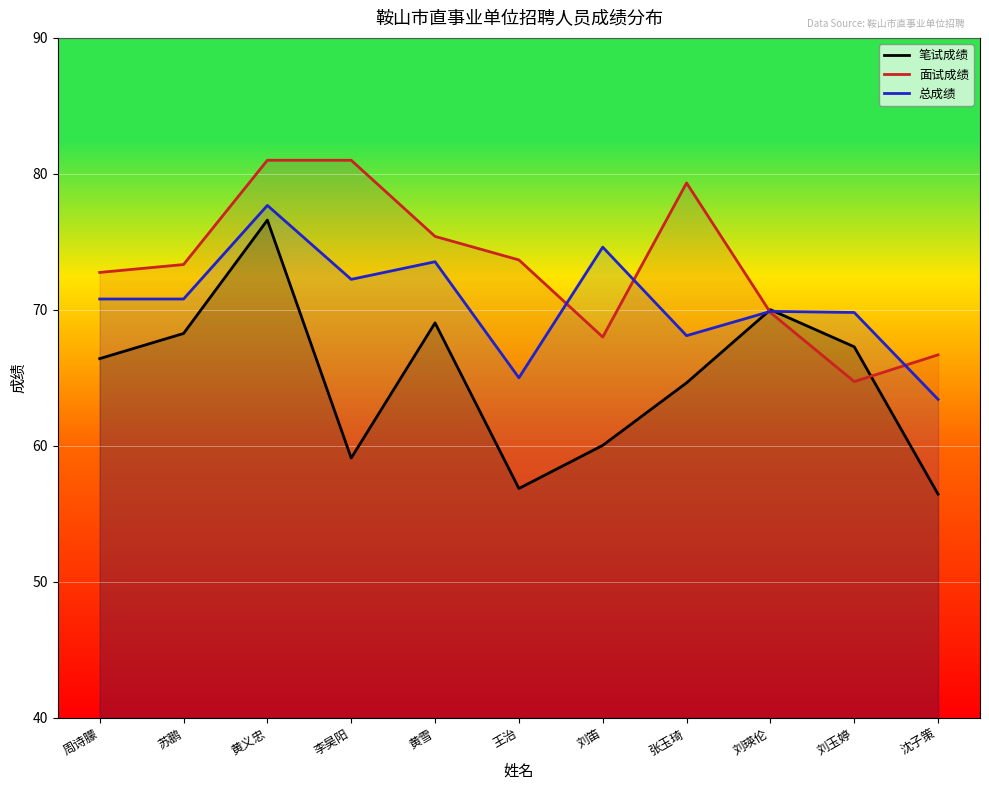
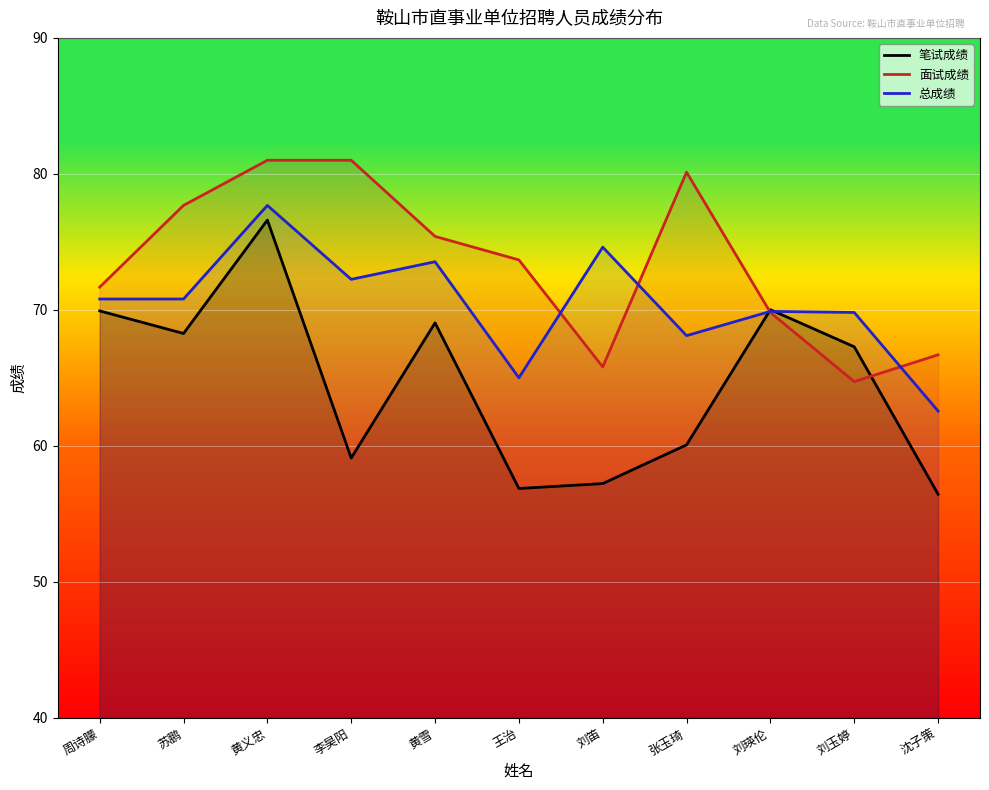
笔试成绩, 周诗朦: 66.4 -> 69.9
面试成绩, 周诗朦: 72.8 -> 71.7
面试成绩, 苏鹏: 73.3 -> 77.7
笔试成绩, 刘笛: 60.0 -> 57.2
面试成绩, 刘笛: 68.0 -> 65.8
笔试成绩, 张玉琦: 64.6 -> 60.1
面试成绩, 张玉琦: 79.3 -> 80.1
总成绩, 沈子策: 63.4 -> 62.6
